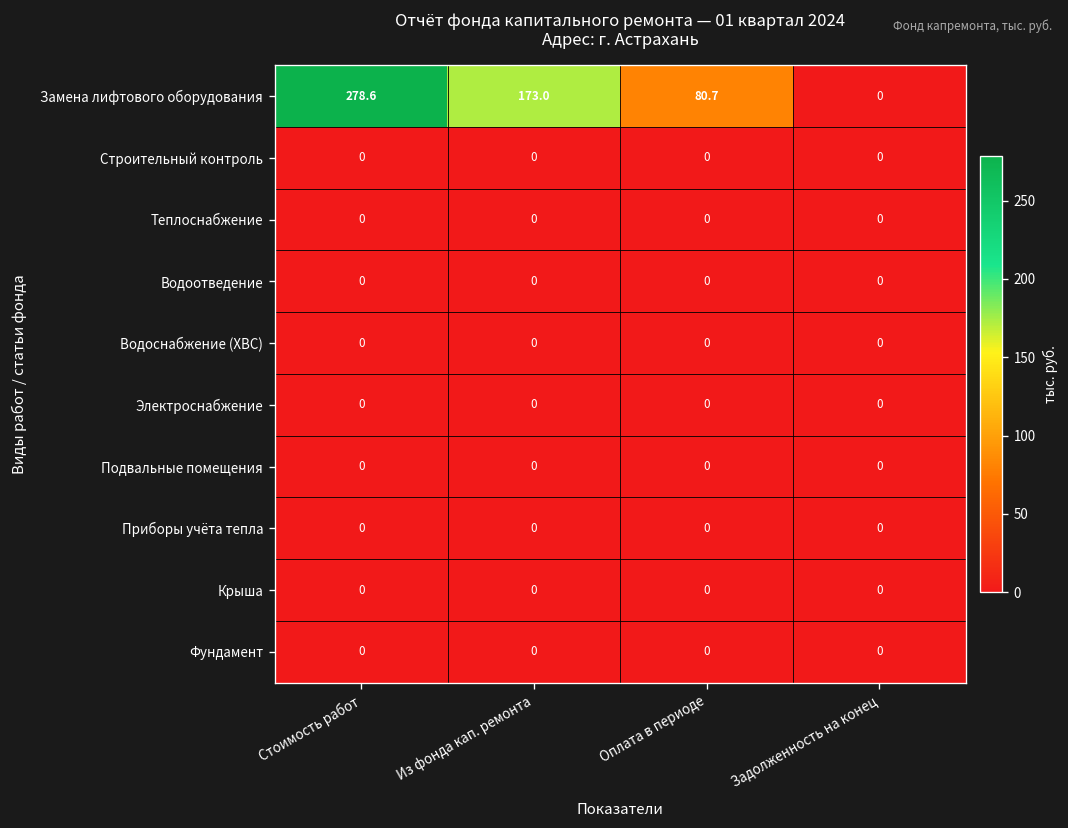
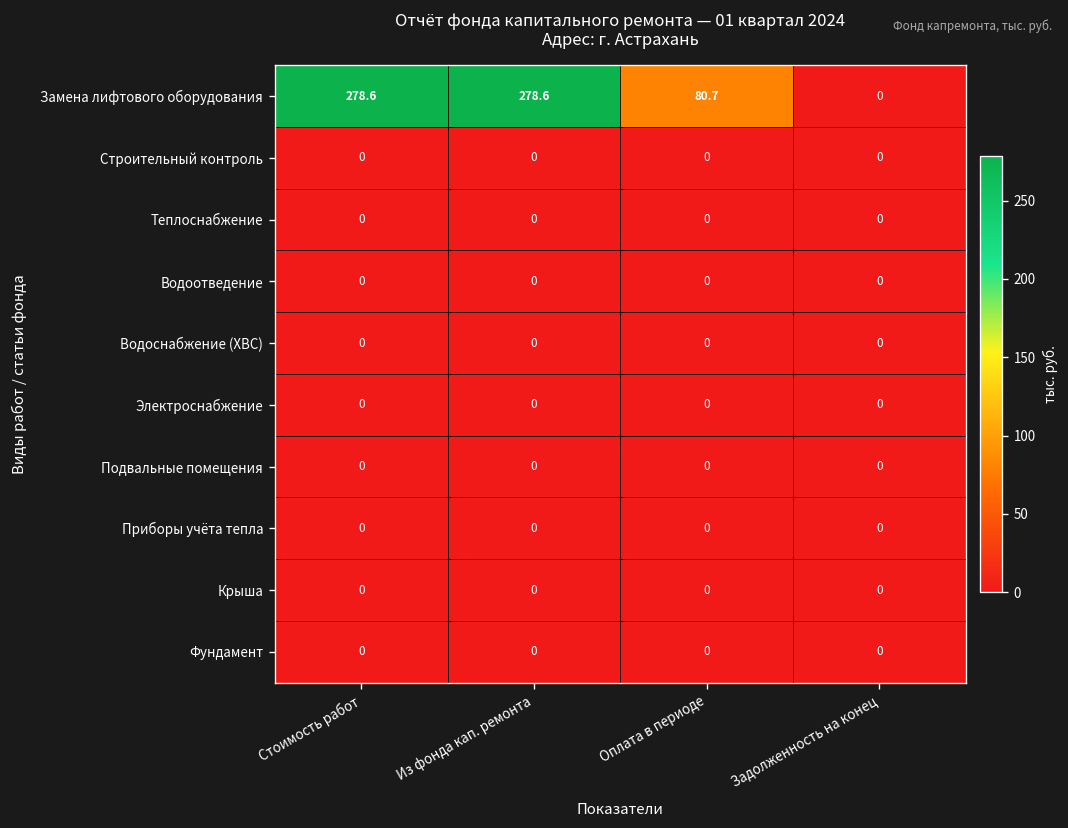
Замена лифтового оборудования, Из фонда кап. ремонта: 173.0 -> 278.6
